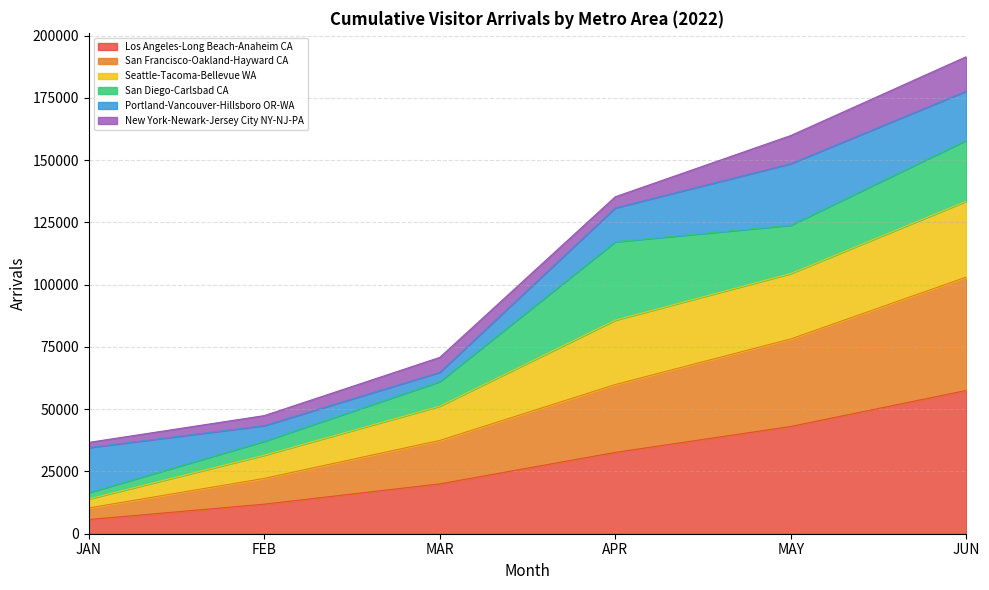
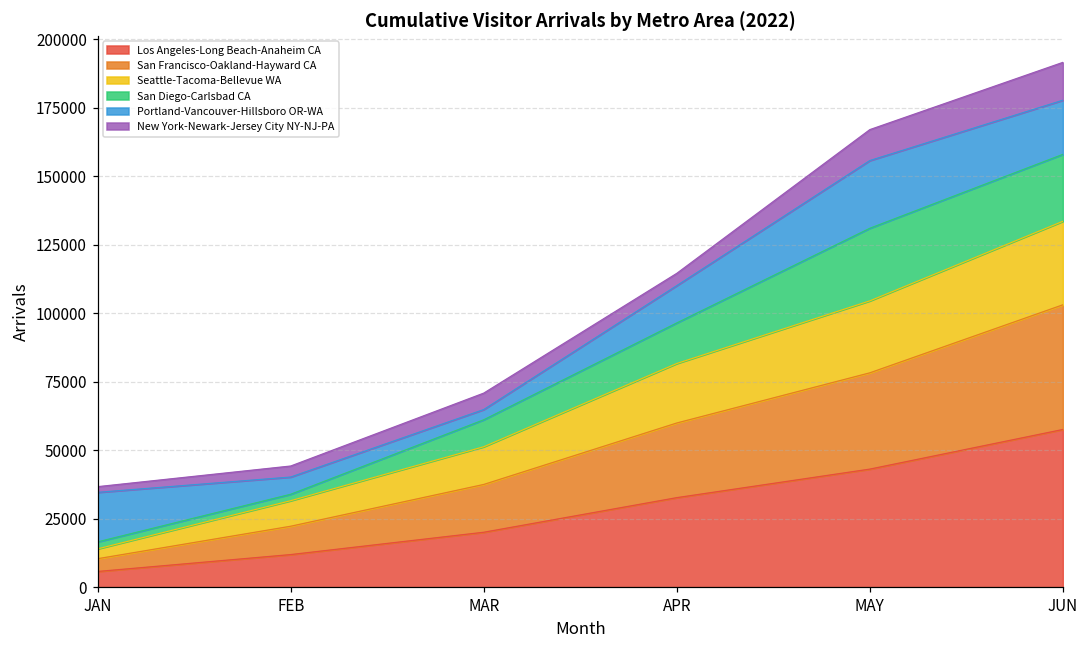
San Diego-Carlsbad CA, FEB: 6000 -> 2000
Seattle-Tacoma-Bellevue WA, APR: 26000 -> 22000
San Diego-Carlsbad CA, APR: 31000 -> 15000
San Diego-Carlsbad CA, MAY: 19000 -> 27000
